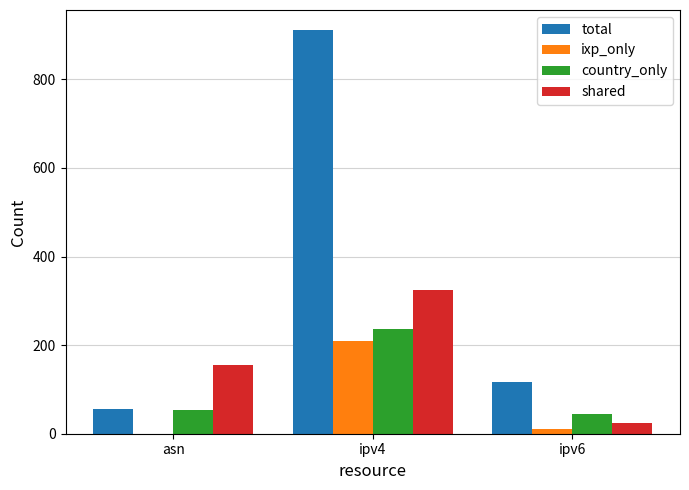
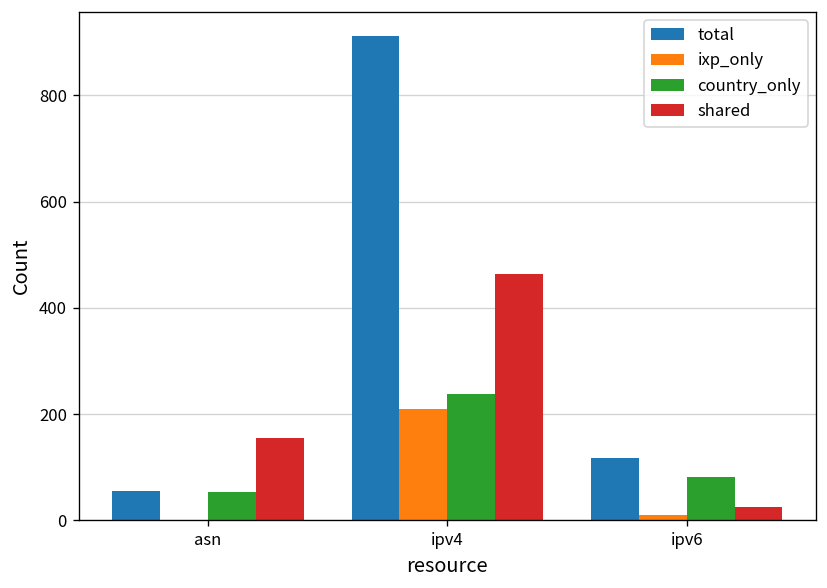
shared, ipv4: 330 -> 460
country_only, ipv6: 40 -> 80
